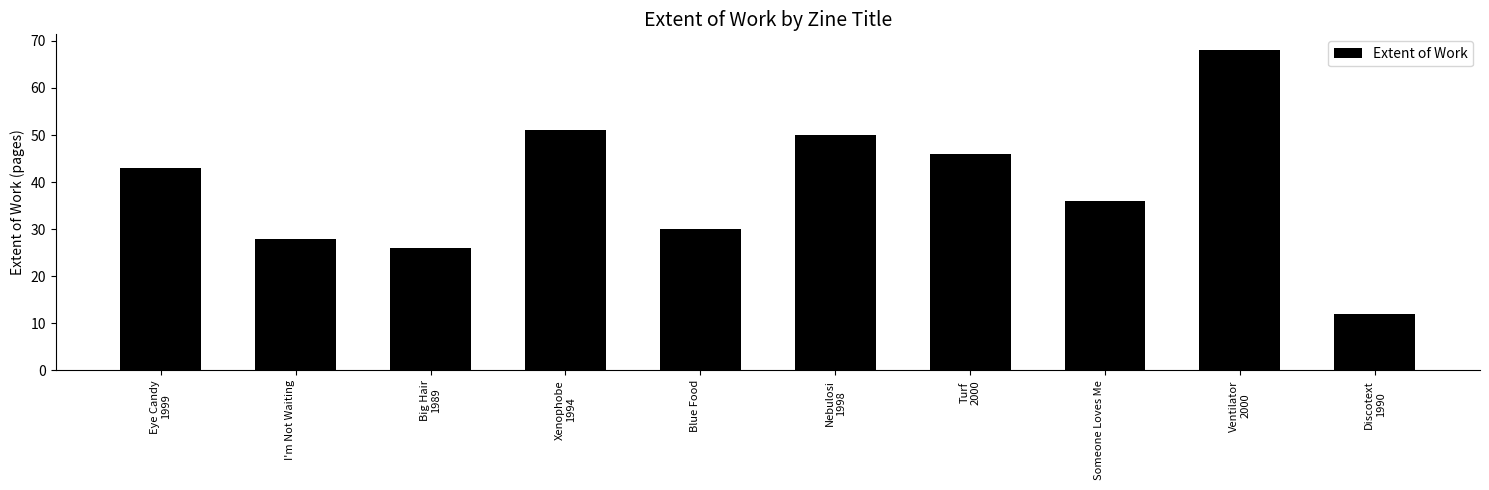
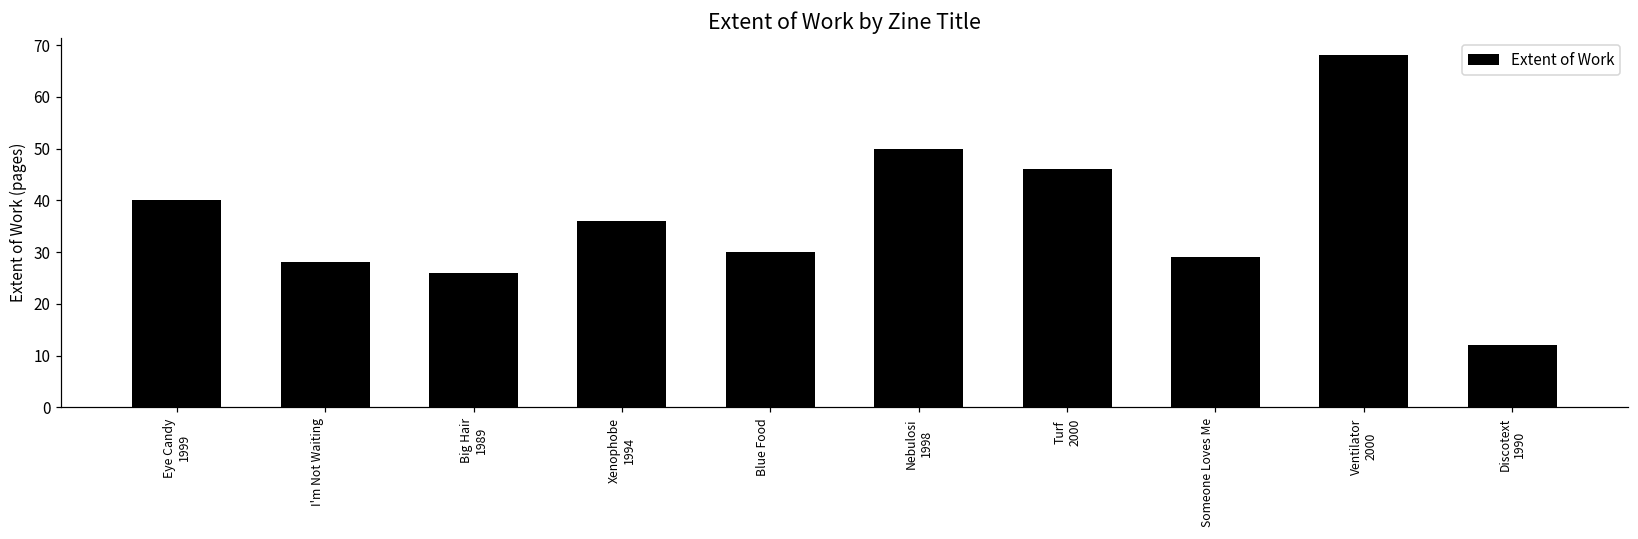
Eye Candy 1999: 43 -> 40
Xenophobe 1994: 51 -> 36
Someone Loves Me: 36 -> 29
